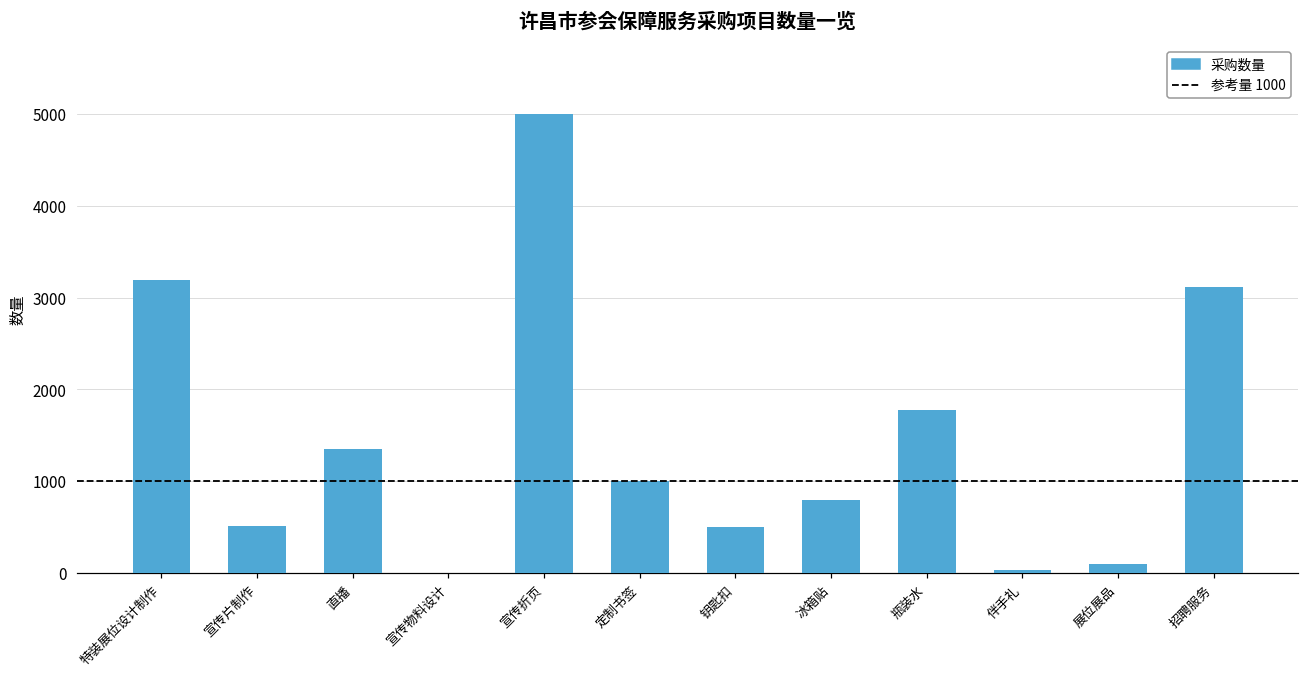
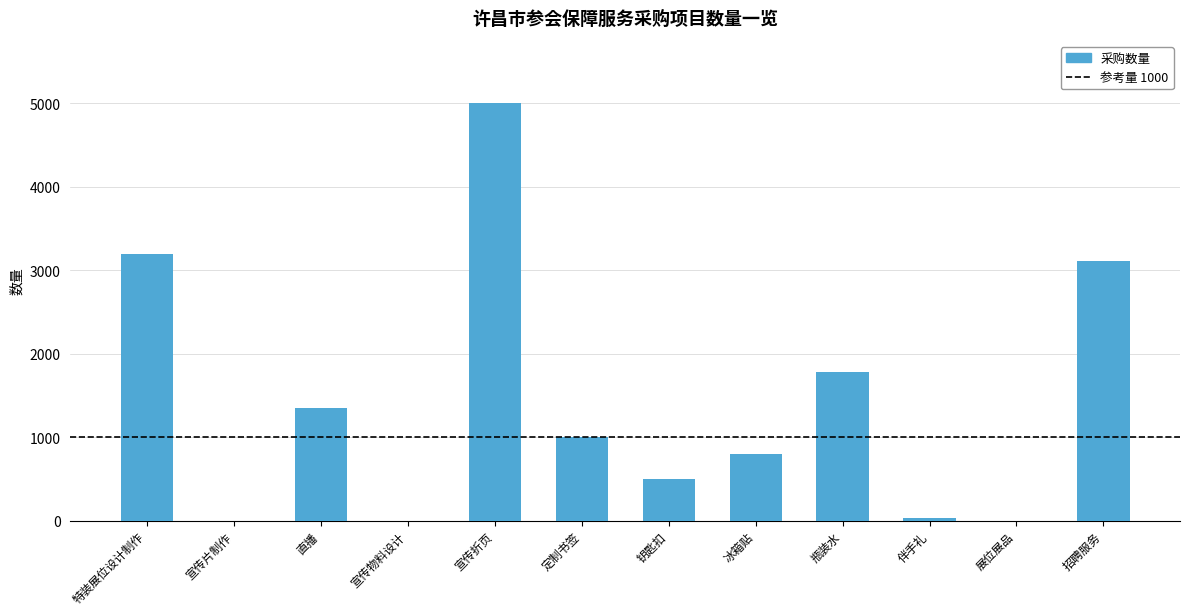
宣传片制作: 500 -> 0
展位展品: 100 -> 0
